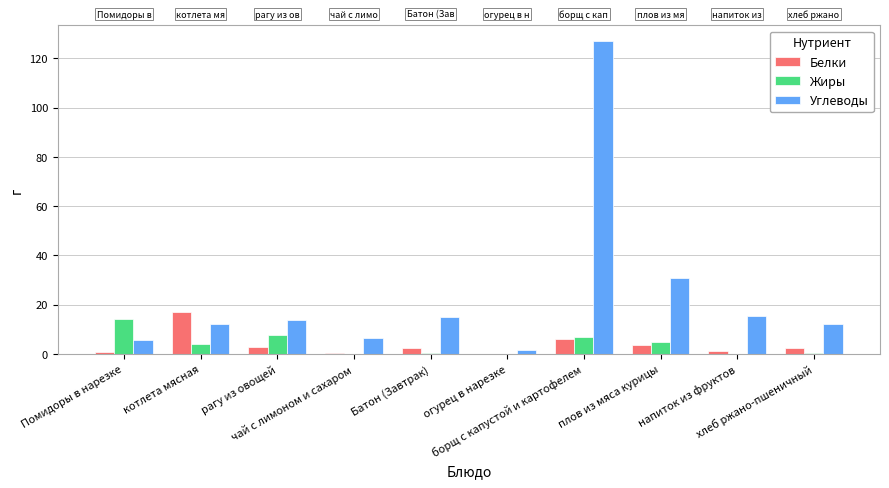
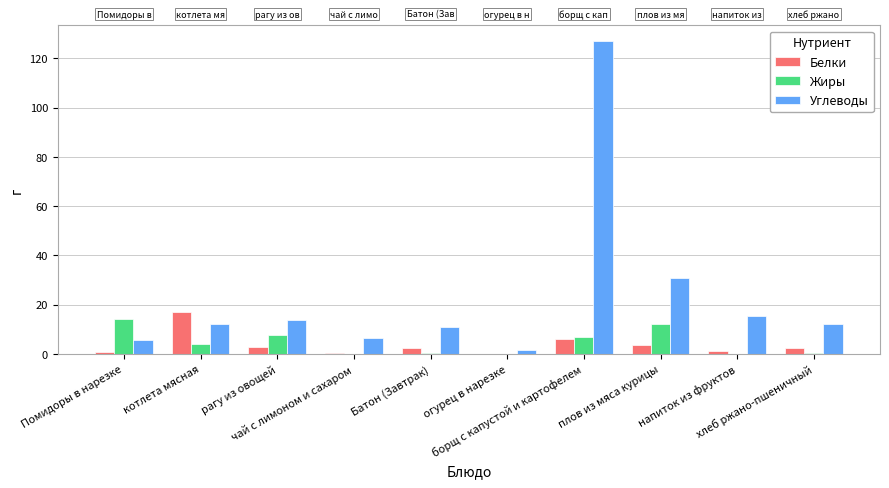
Углеводы, Батон (Завтрак): 15 -> 11
Жиры, плов из мяса курицы: 5 -> 12
